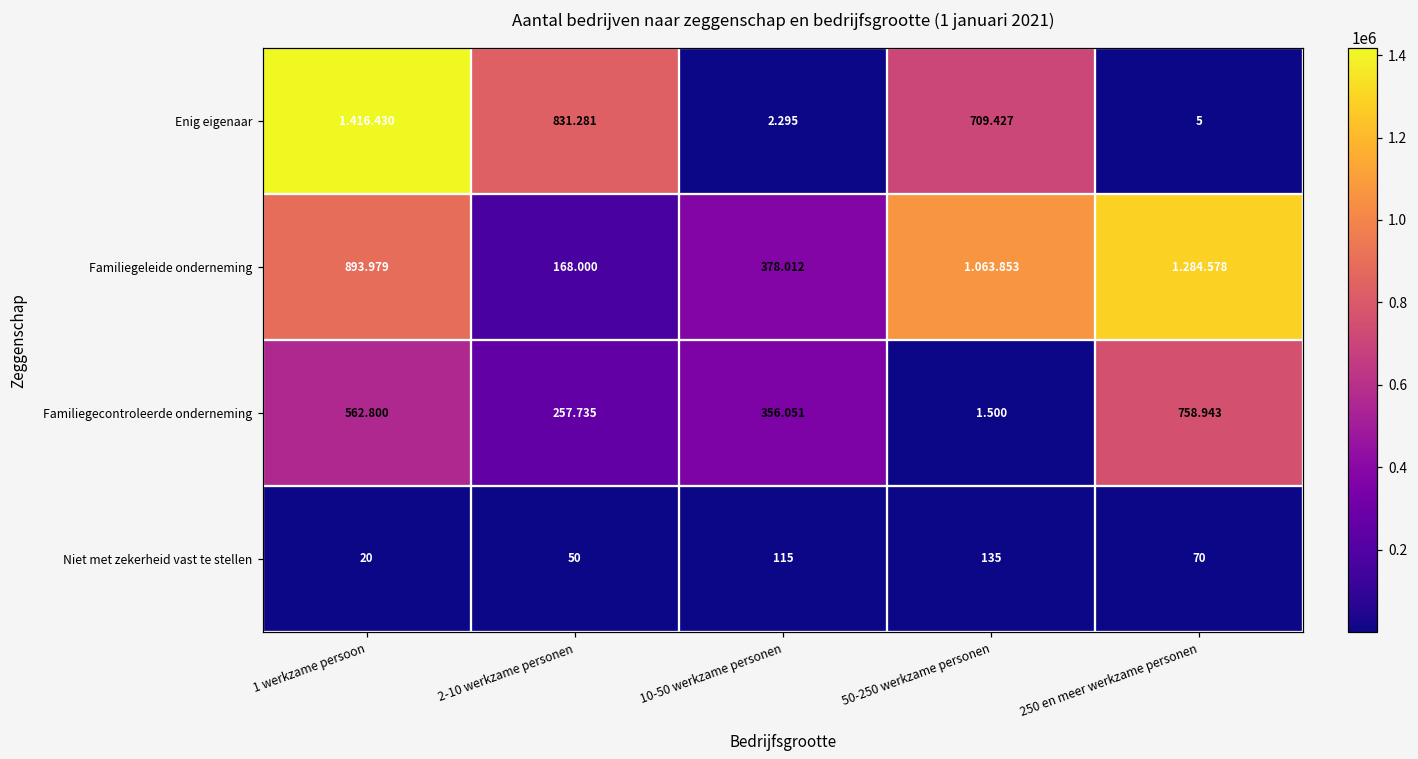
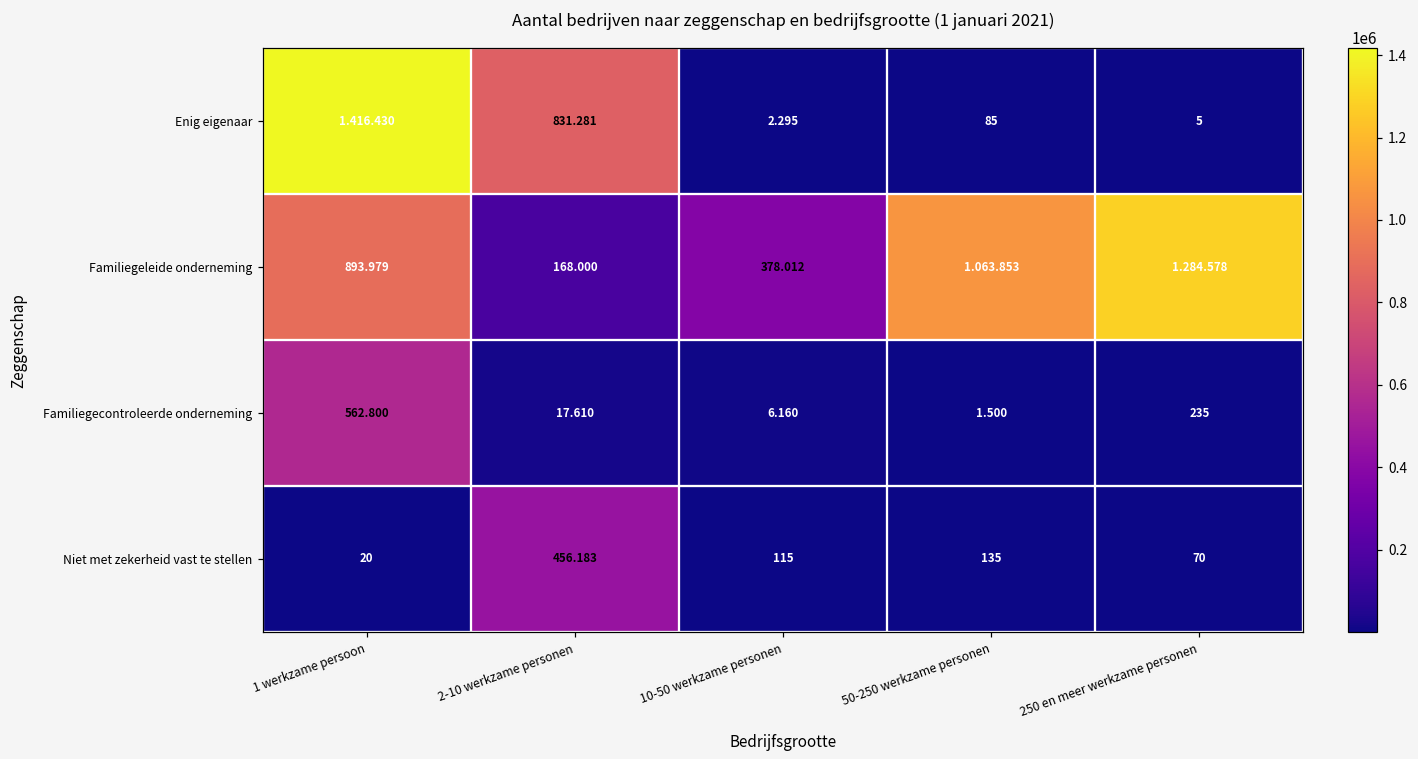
Enig eigenaar, 50-250 werkzame personen: 709.427 -> 85
Familiegecontroleerde onderneming, 2-10 werkzame personen: 257.735 -> 17.610
Familiegecontroleerde onderneming, 10-50 werkzame personen: 356.051 -> 6.160
Familiegecontroleerde onderneming, 250 en meer werkzame personen: 758.943 -> 235
Niet met zekerheid vast te stellen, 2-10 werkzame personen: 50 -> 456.183
